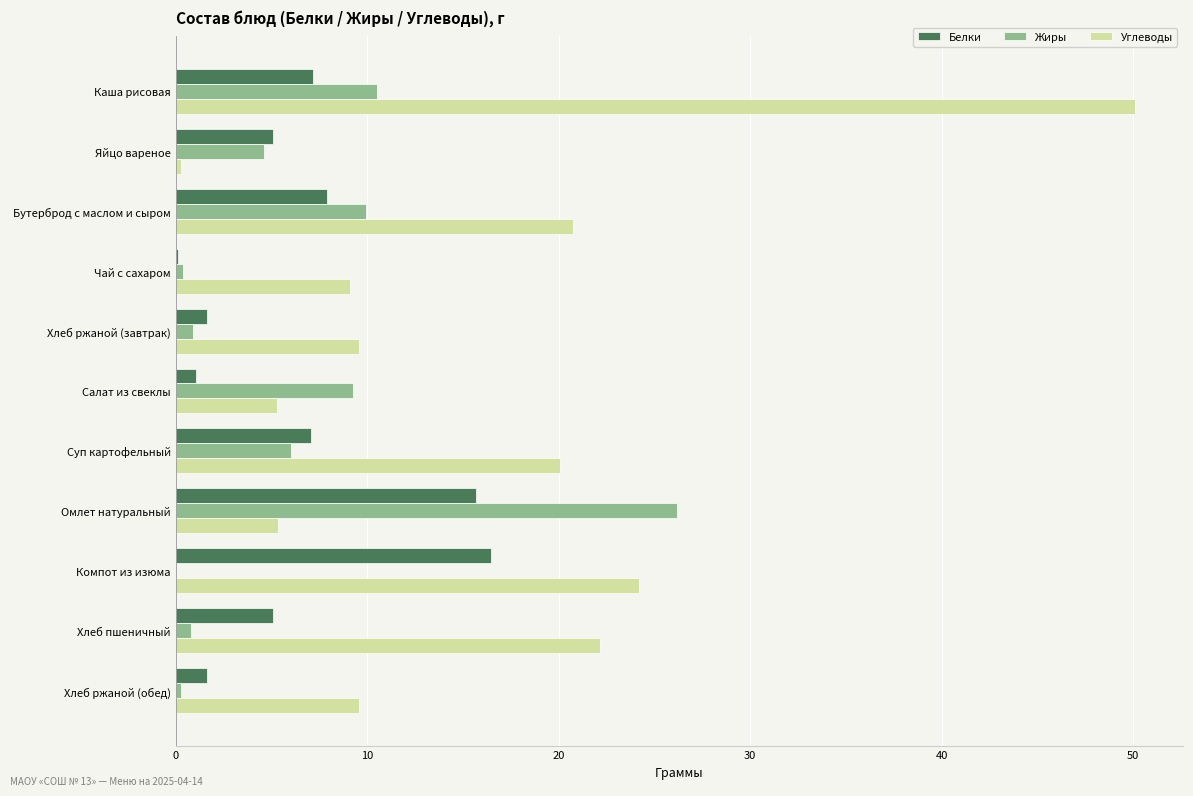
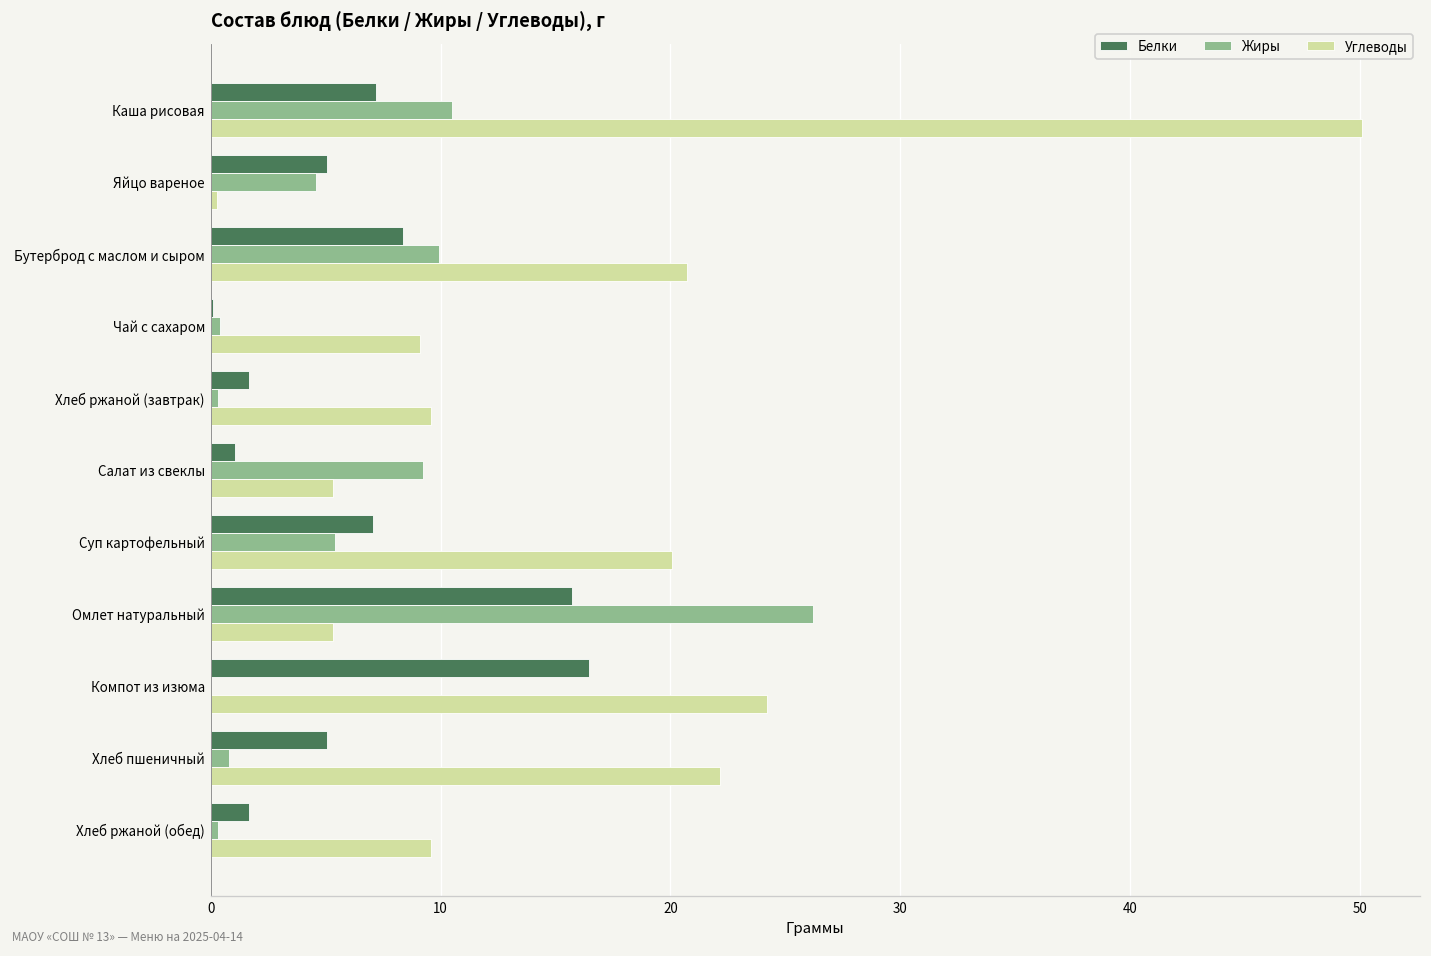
Белки, Бутерброд с маслом и сыром: 7.9 -> 8.4
Жиры, Хлеб ржаной (завтрак): 0.9 -> 0.3
Жиры, Суп картофельный: 6.0 -> 5.4
